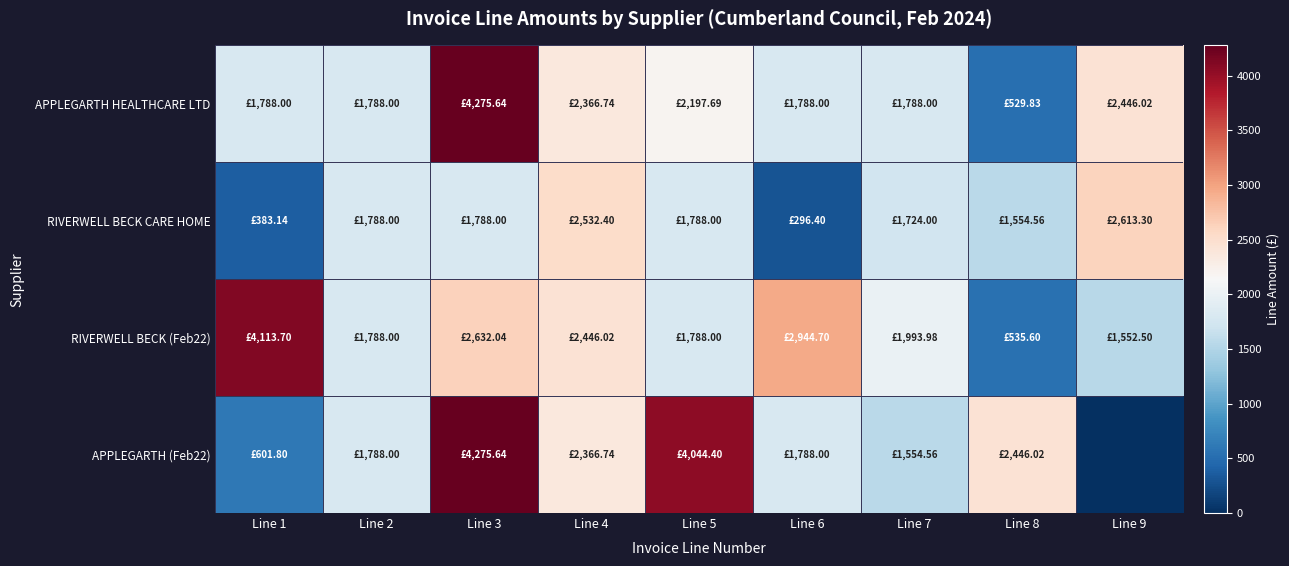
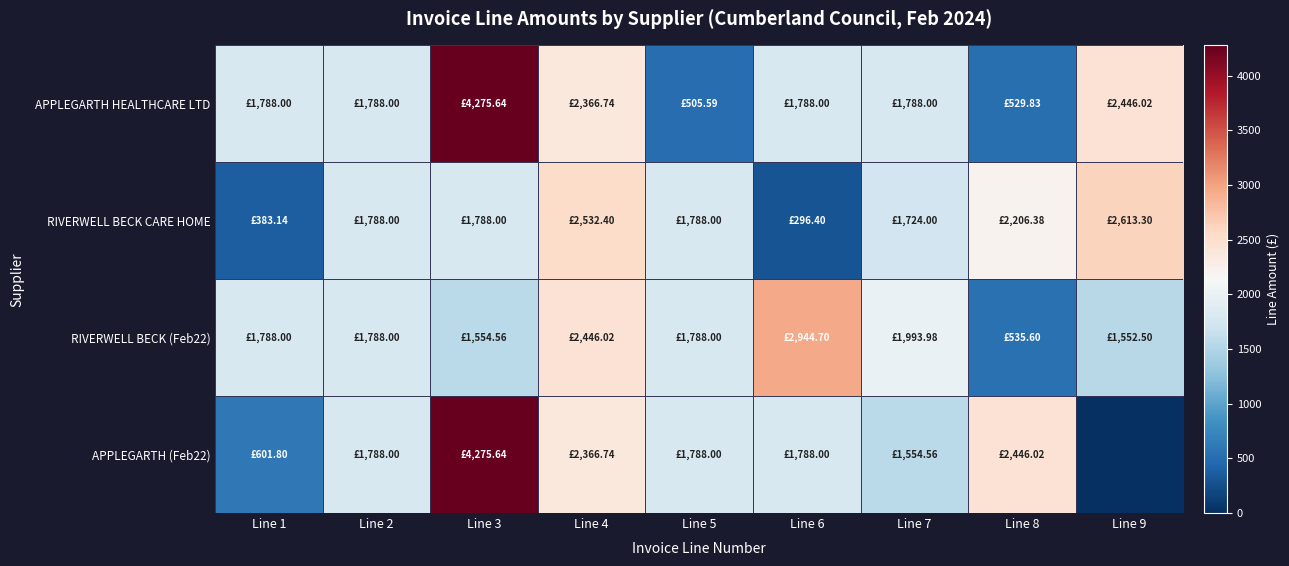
APPLEGARTH HEALTHCARE LTD, Line 5: £2,197.69 -> £505.59
RIVERWELL BECK CARE HOME, Line 8: £1,554.56 -> £2,206.38
RIVERWELL BECK (Feb22), Line 1: £4,113.70 -> £1,788.00
RIVERWELL BECK (Feb22), Line 3: £2,632.04 -> £1,554.56
APPLEGARTH (Feb22), Line 5: £4,044.40 -> £1,788.00
